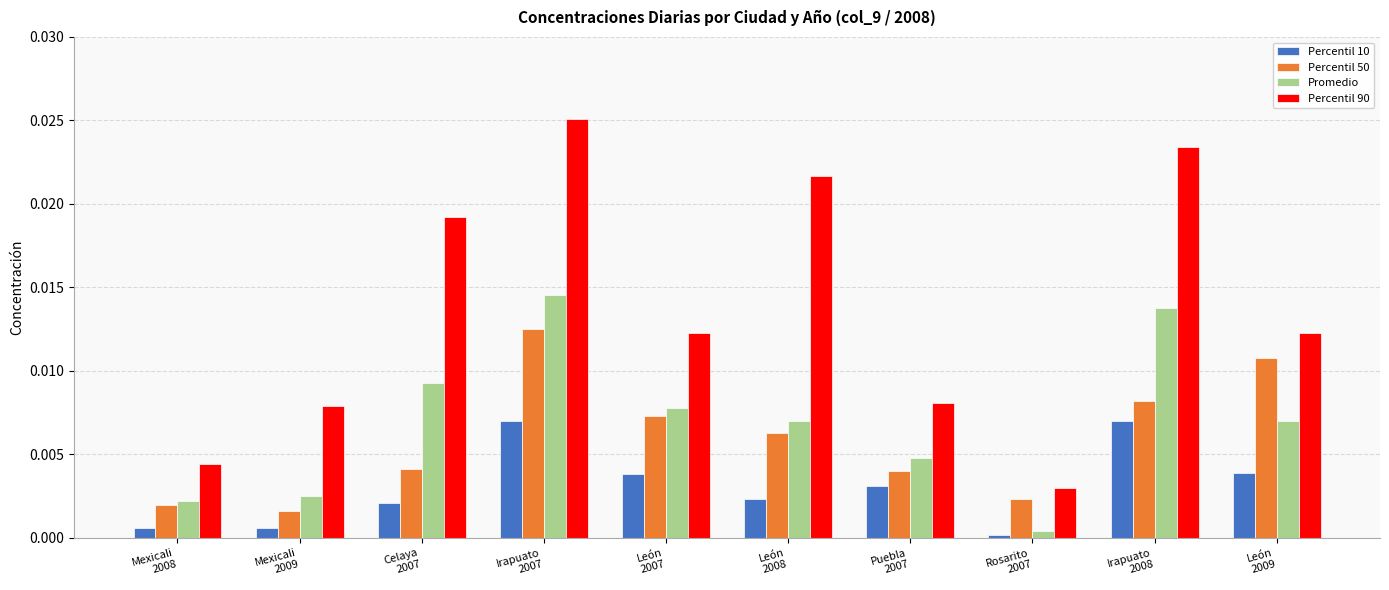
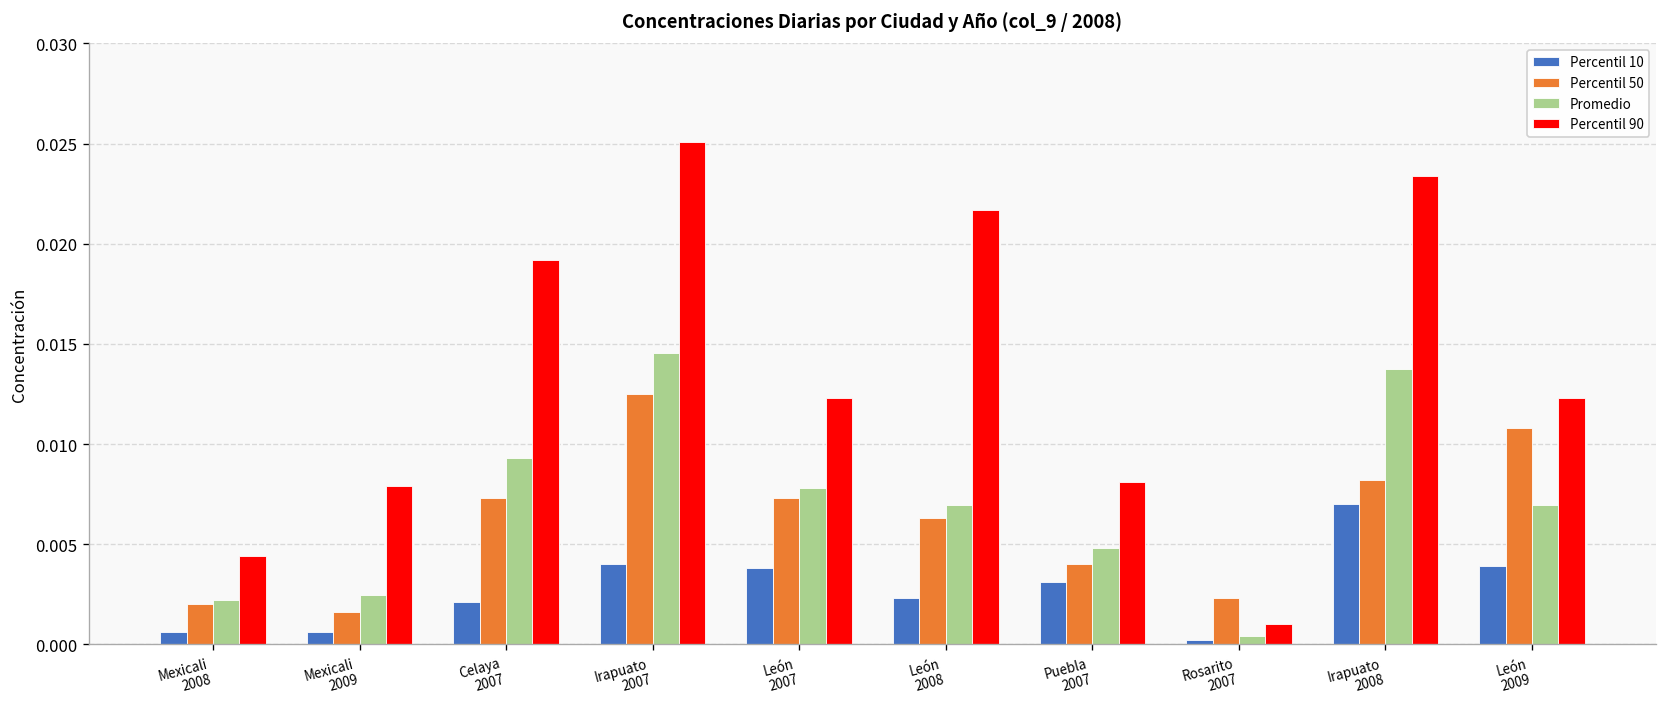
Percentil 50, Celaya 2007: 0.0041 -> 0.0073
Percentil 10, Irapuato 2007: 0.007 -> 0.004
Percentil 90, Rosarito 2007: 0.003 -> 0.001
